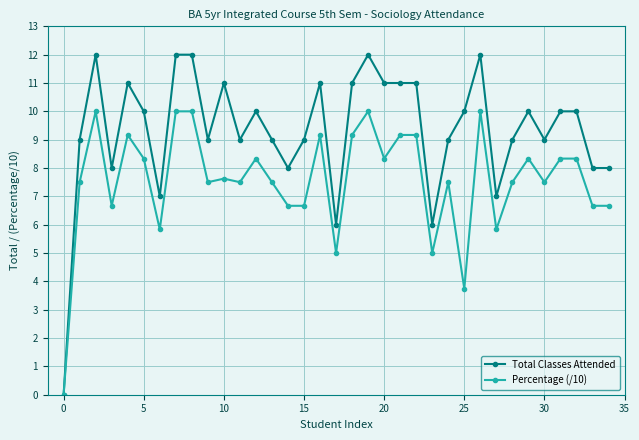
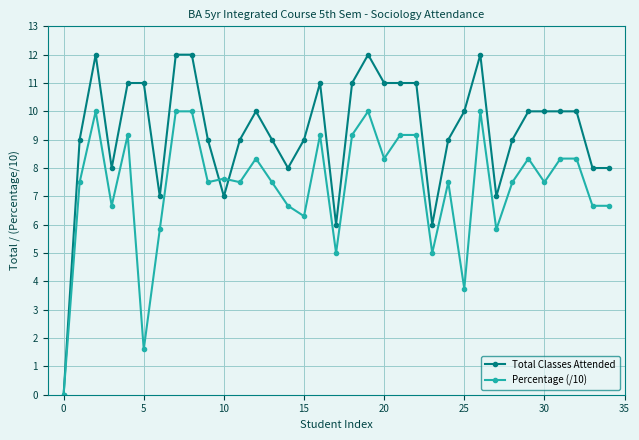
Total Classes Attended, 5: 10 -> 11
Percentage (/10), 5: 8.3 -> 1.6
Total Classes Attended, 10: 11 -> 7
Percentage (/10), 15: 6.7 -> 6.3
Total Classes Attended, 30: 9 -> 10
